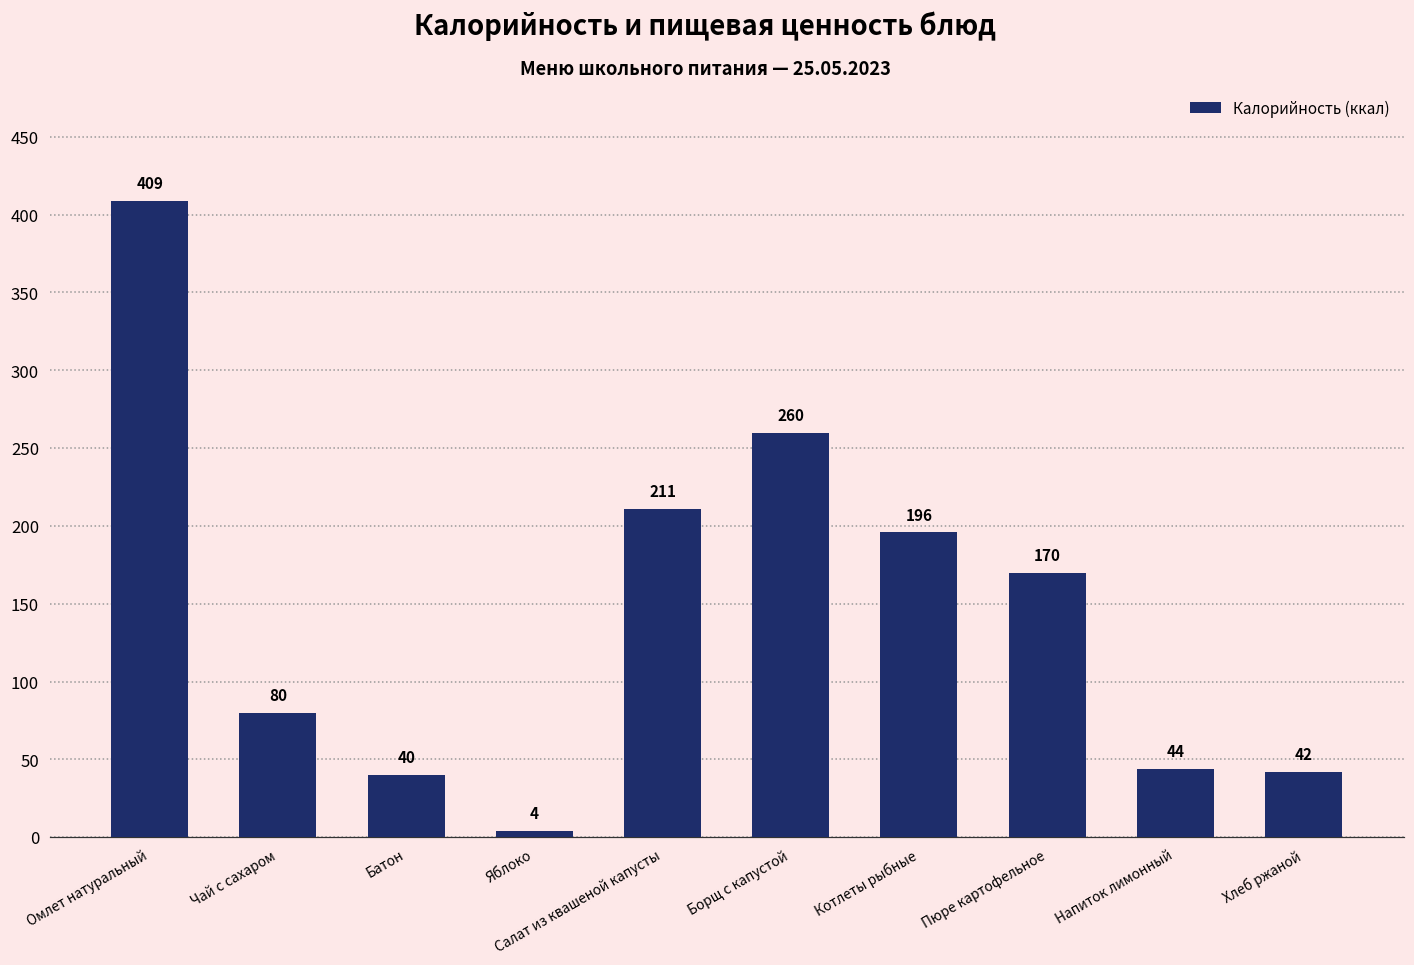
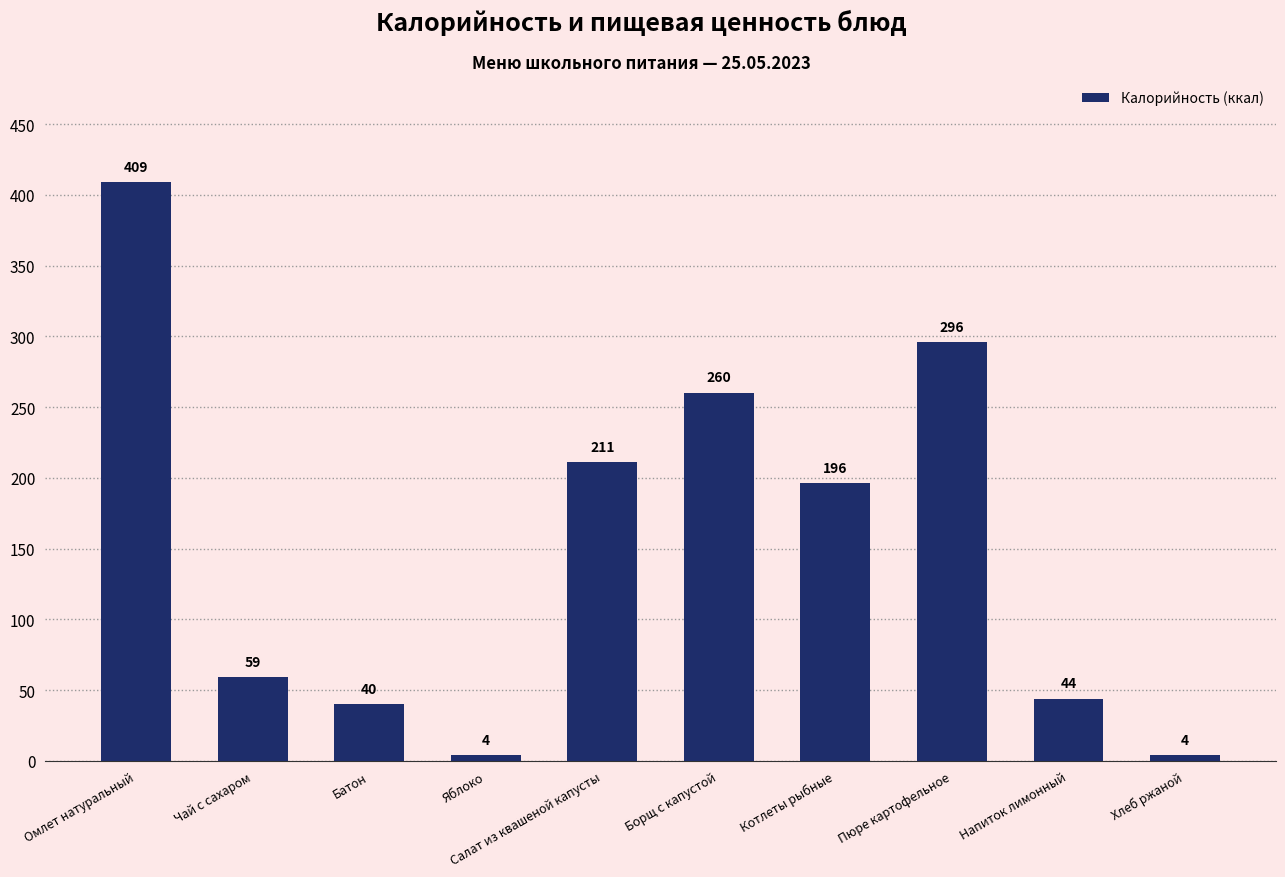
Чай с сахаром: 80 -> 59
Пюре картофельное: 170 -> 296
Хлеб ржаной: 42 -> 4
